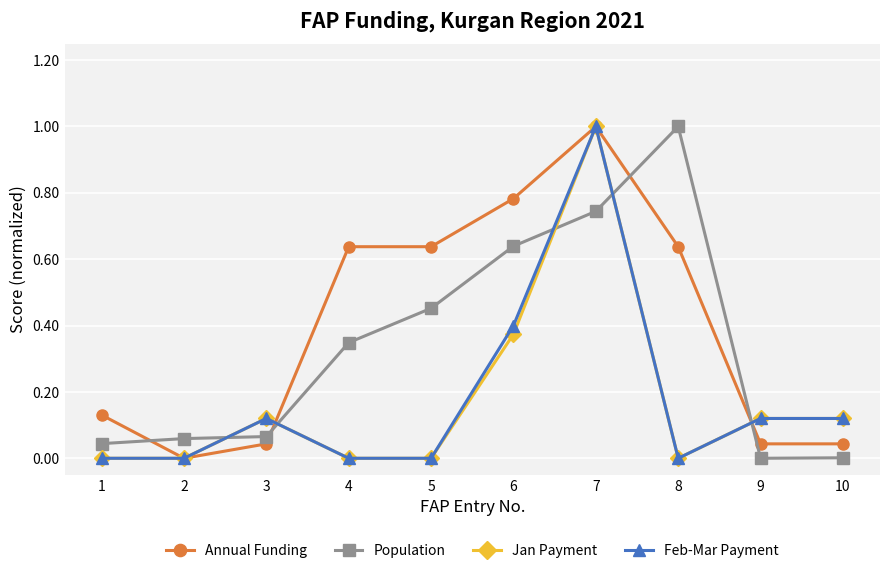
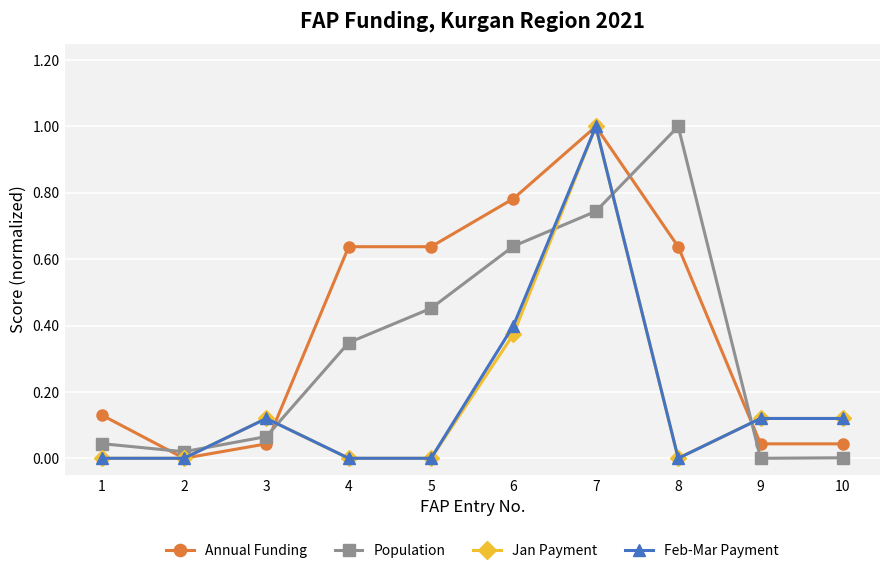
Population, 2: 0.06 -> 0.02
